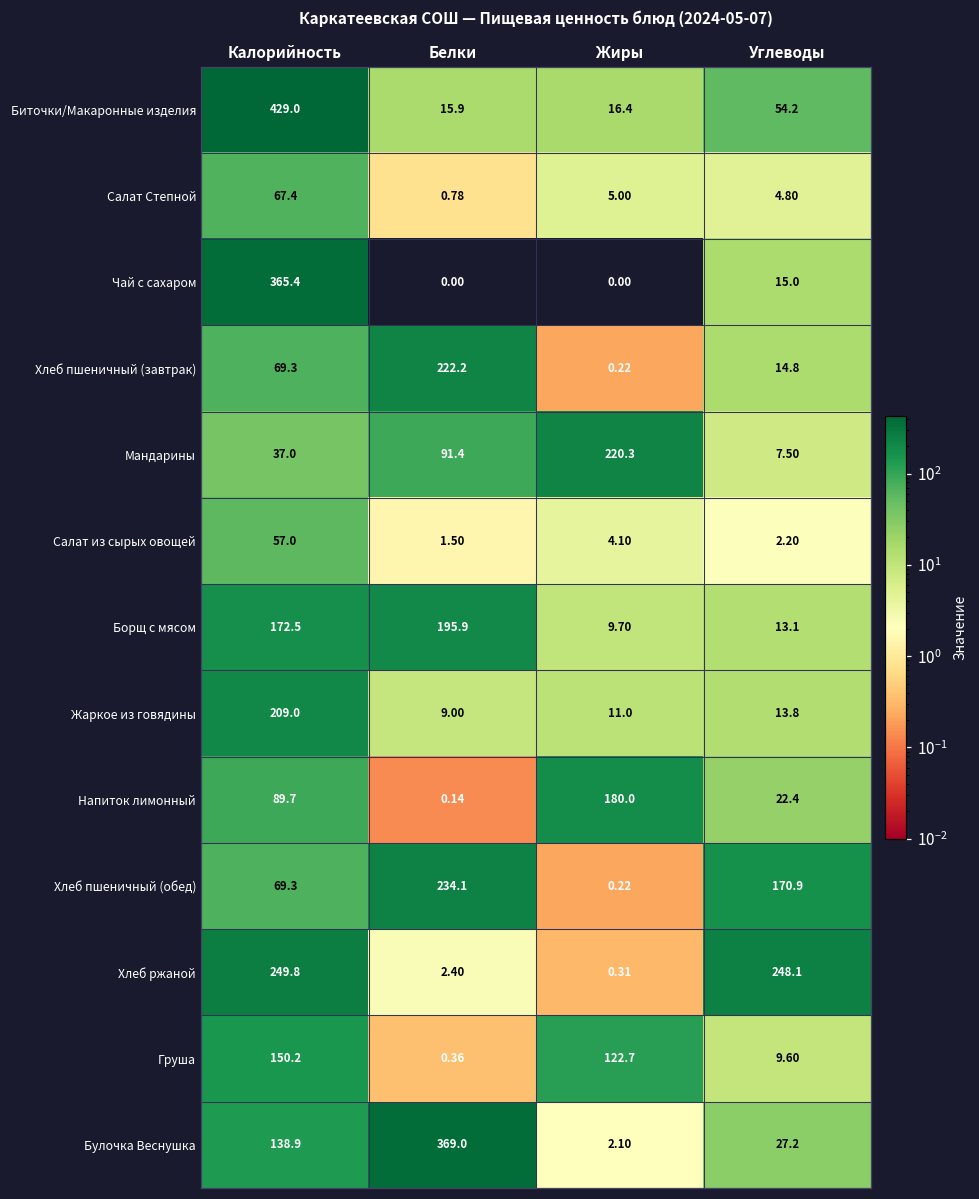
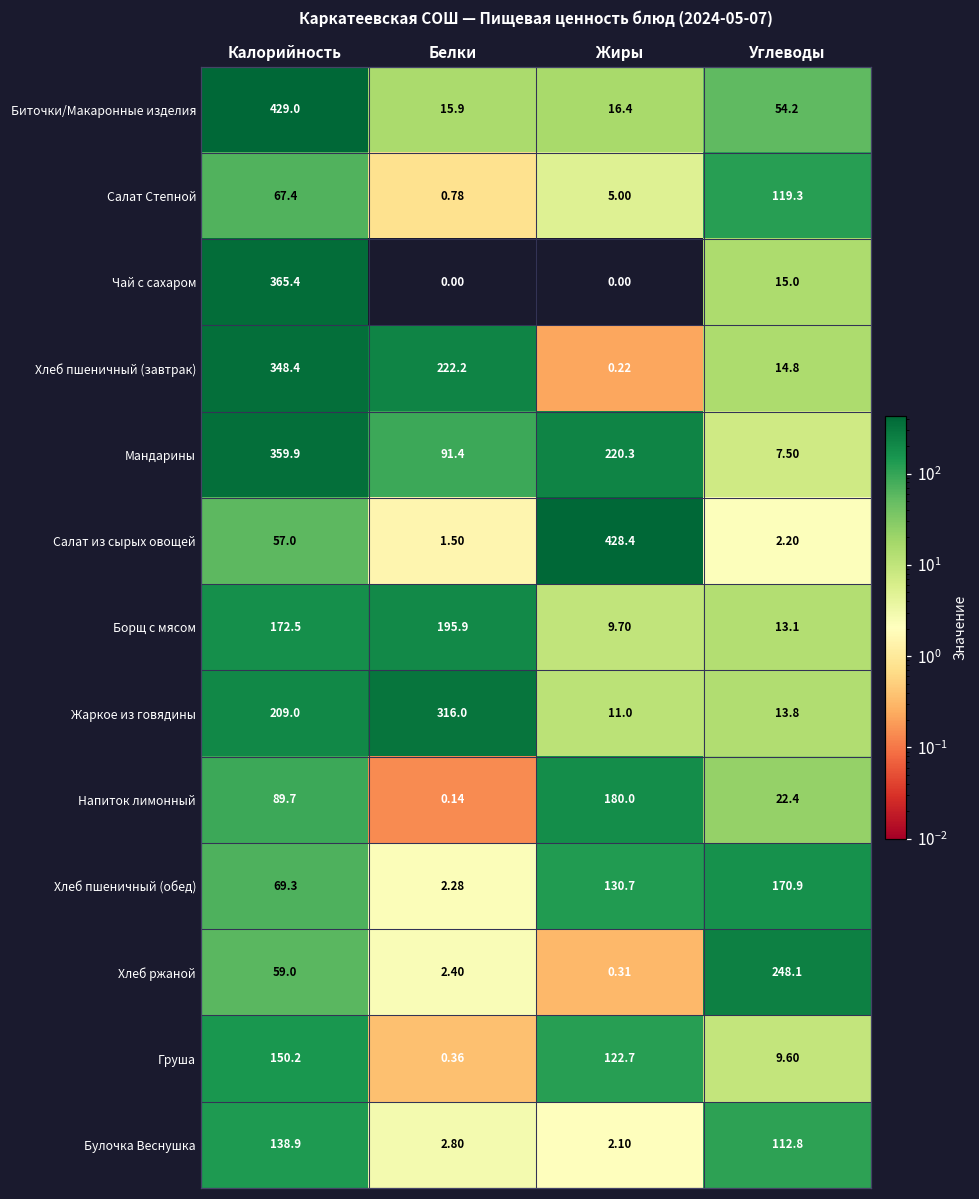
Салат Степной, Углеводы: 4.80 -> 119.3
Хлеб пшеничный (завтрак), Калорийность: 69.3 -> 348.4
Мандарины, Калорийность: 37.0 -> 359.9
Салат из сырых овощей, Жиры: 4.10 -> 428.4
Жаркое из говядины, Белки: 9.00 -> 316.0
Хлеб пшеничный (обед), Белки: 234.1 -> 2.28
Хлеб пшеничный (обед), Жиры: 0.22 -> 130.7
Хлеб ржаной, Калорийность: 249.8 -> 59.0
Булочка Веснушка, Белки: 369.0 -> 2.80
Булочка Веснушка, Углеводы: 27.2 -> 112.8
